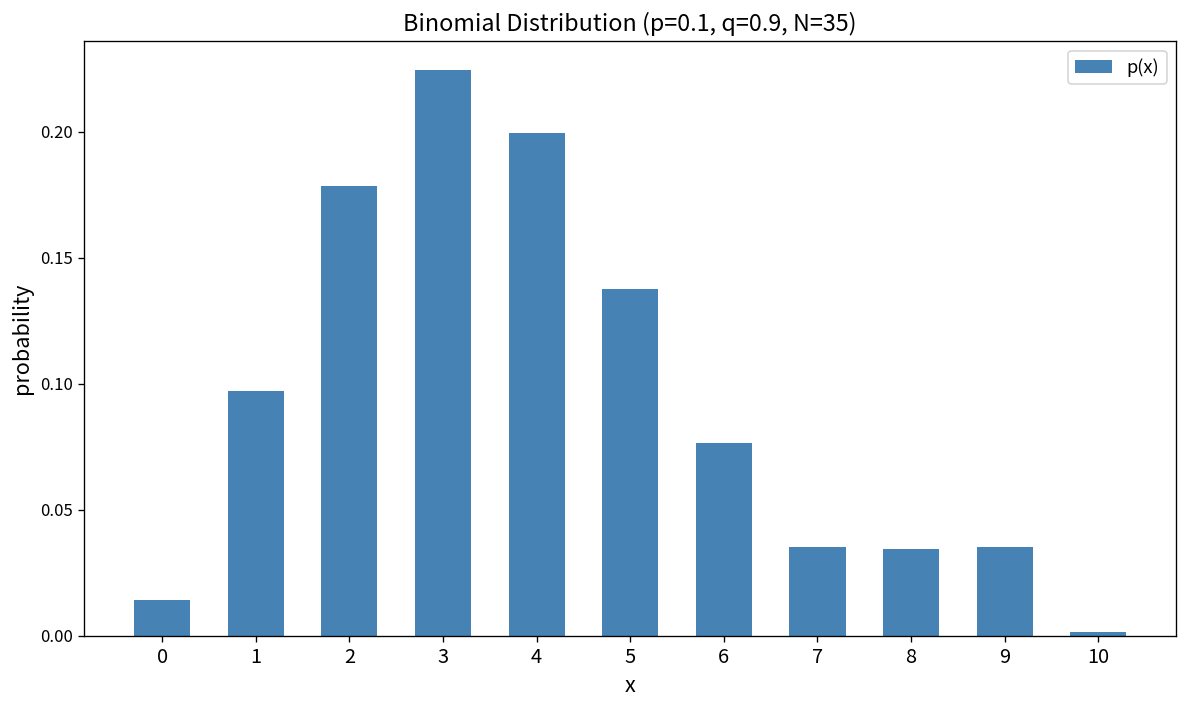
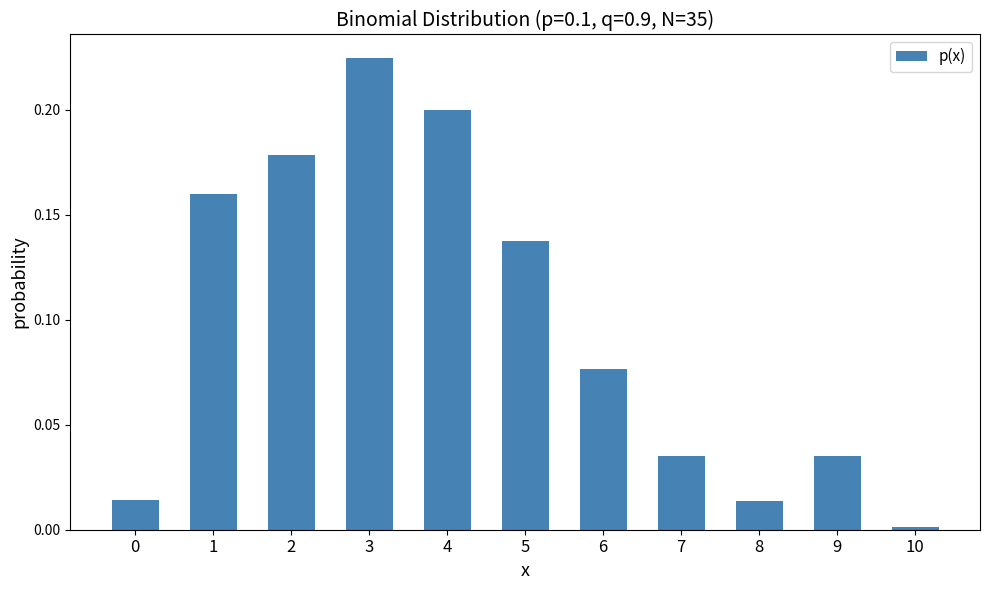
1: 0.097 -> 0.160
8: 0.034 -> 0.014
